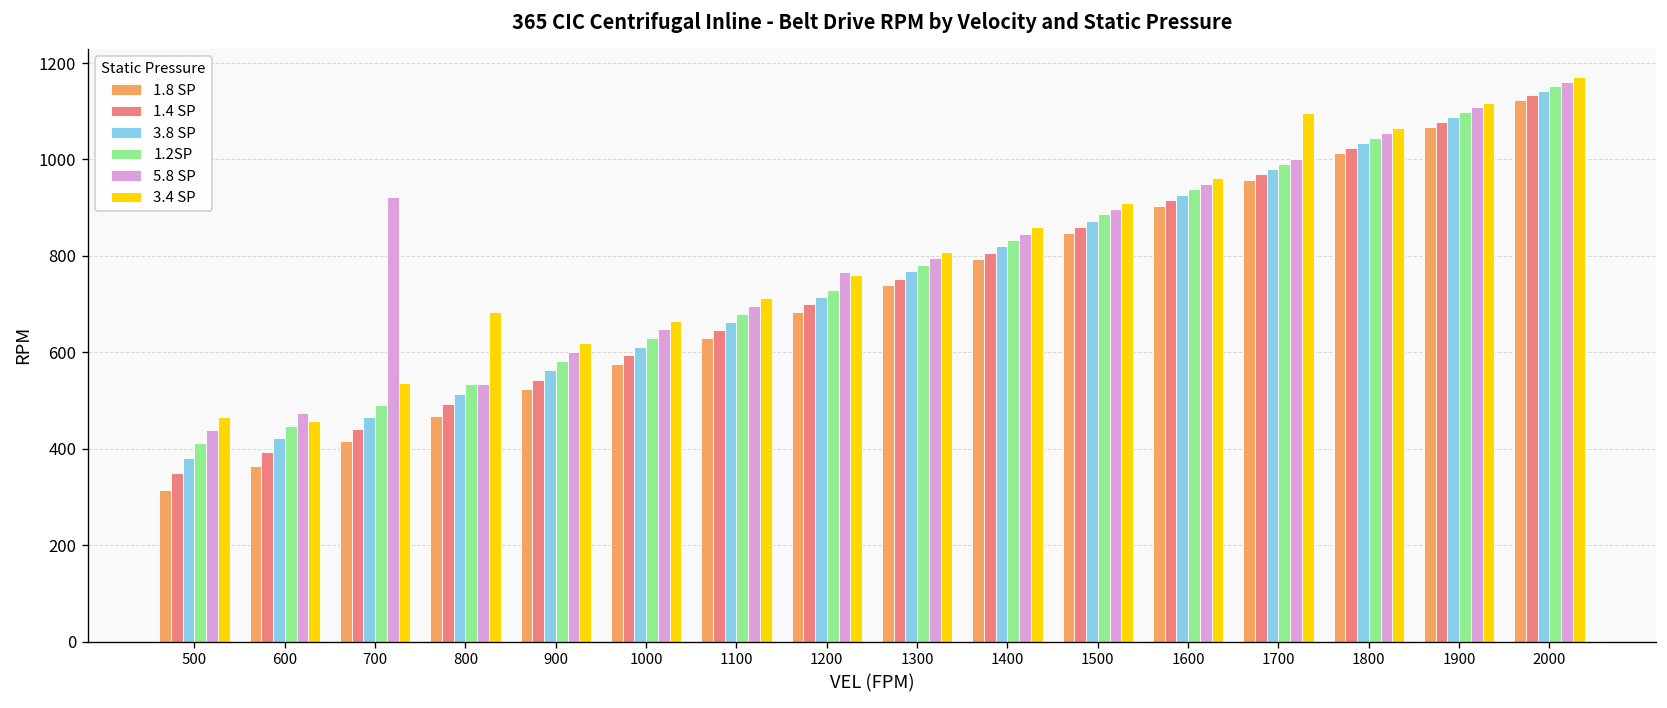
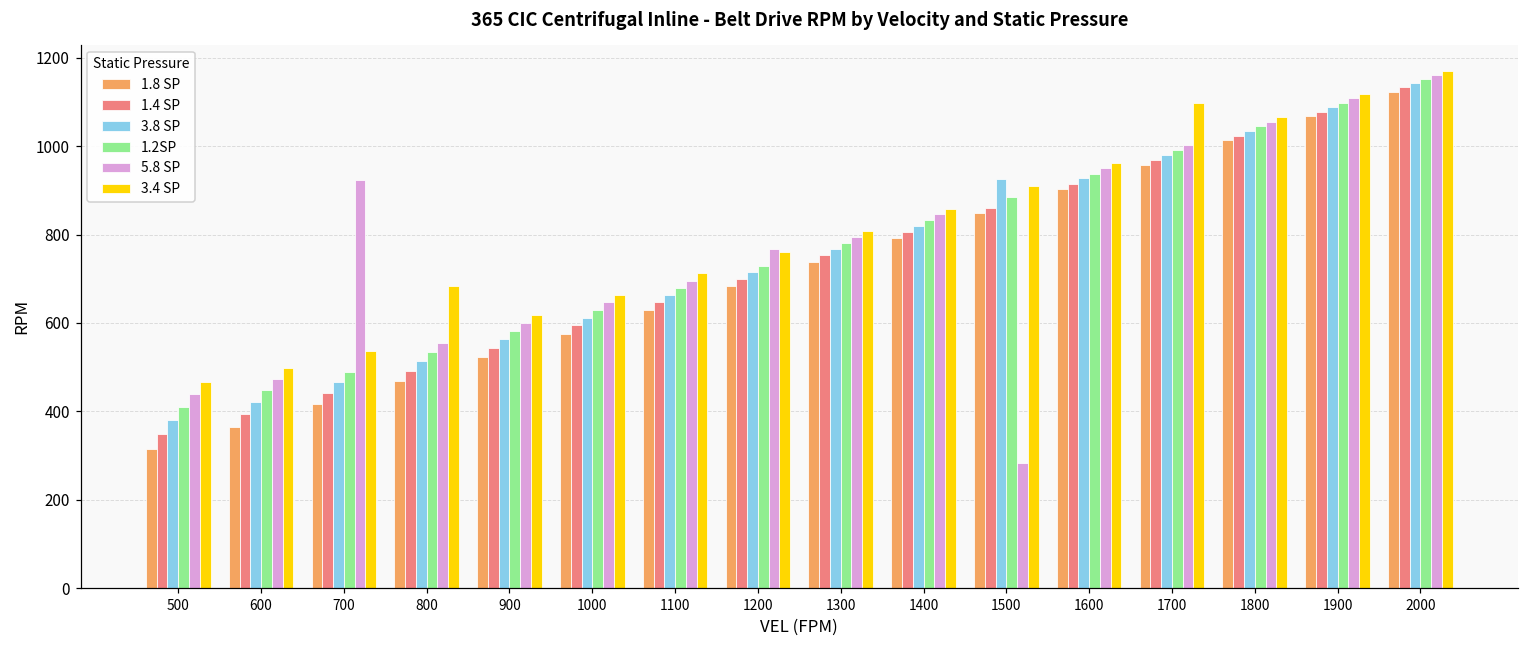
3.4 SP, 600: 460 -> 500
5.8 SP, 800: 530 -> 560
3.8 SP, 1500: 870 -> 930
5.8 SP, 1500: 900 -> 280
